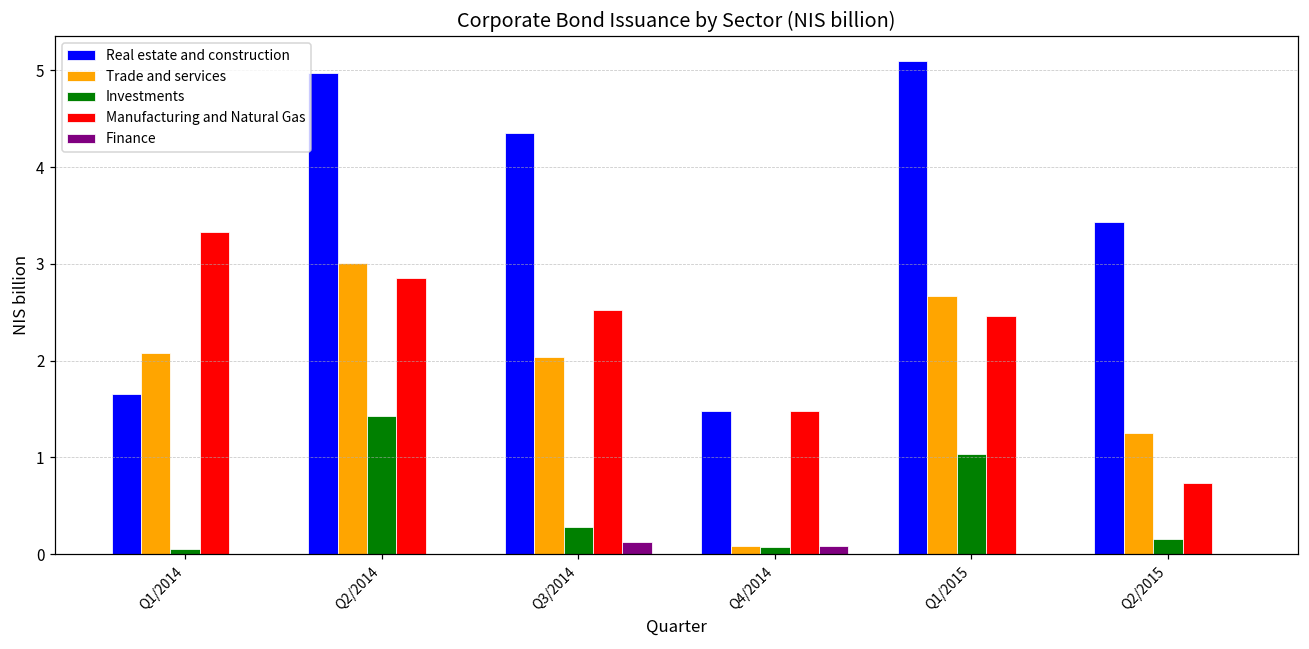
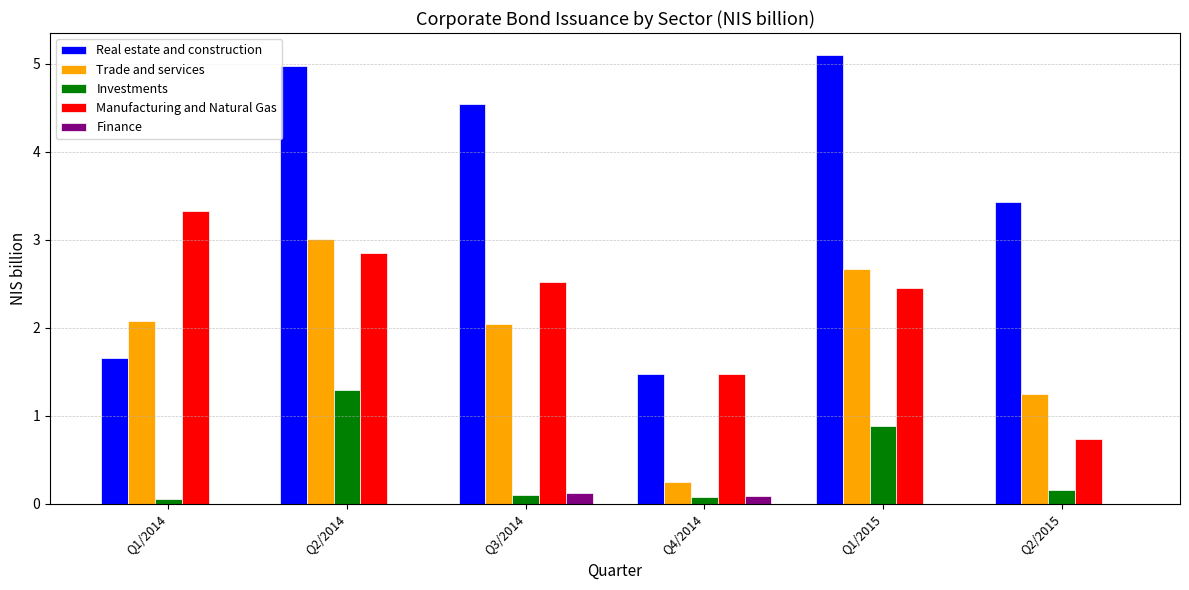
Investments, Q2/2014: 1.4 -> 1.3
Real estate and construction, Q3/2014: 4.3 -> 4.5
Investments, Q3/2014: 0.3 -> 0.1
Trade and services, Q4/2014: 0.1 -> 0.2
Investments, Q1/2015: 1.0 -> 0.9
